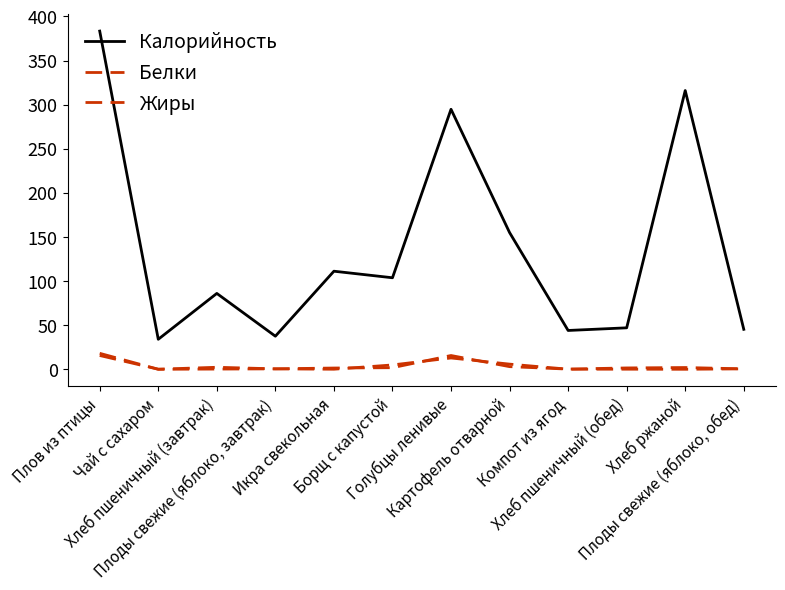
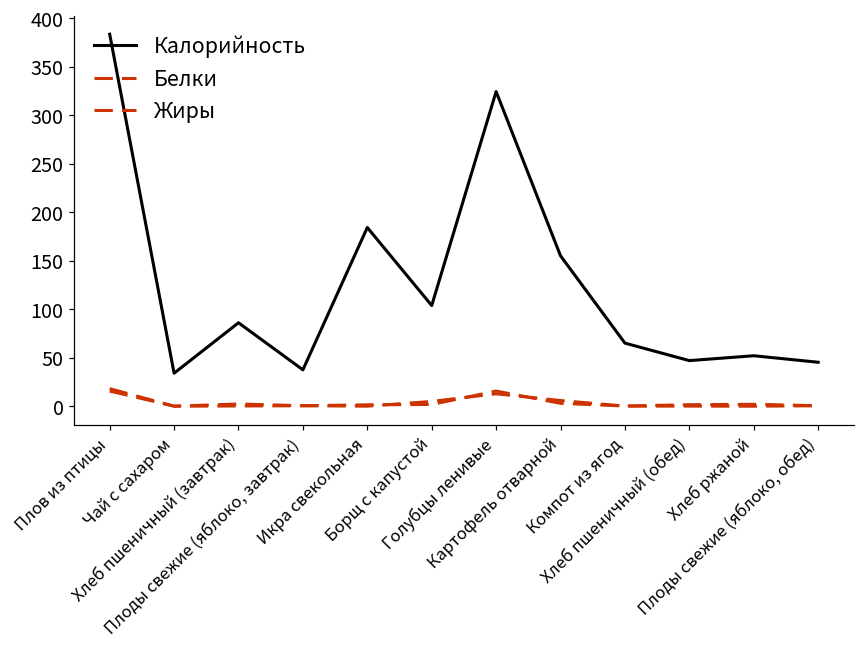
Калорийность, Икра свекольная: 110 -> 180
Калорийность, Голубцы ленивые: 290 -> 320
Калорийность, Компот из ягод: 40 -> 70
Калорийность, Хлеб ржаной: 320 -> 50
